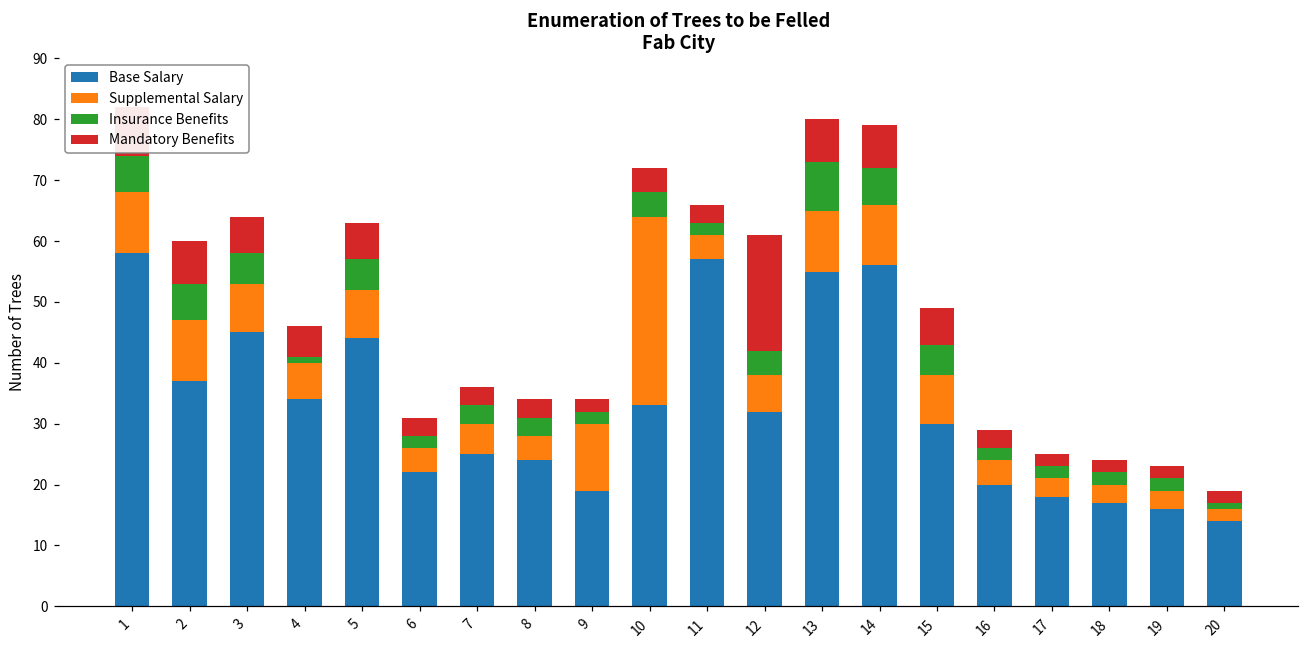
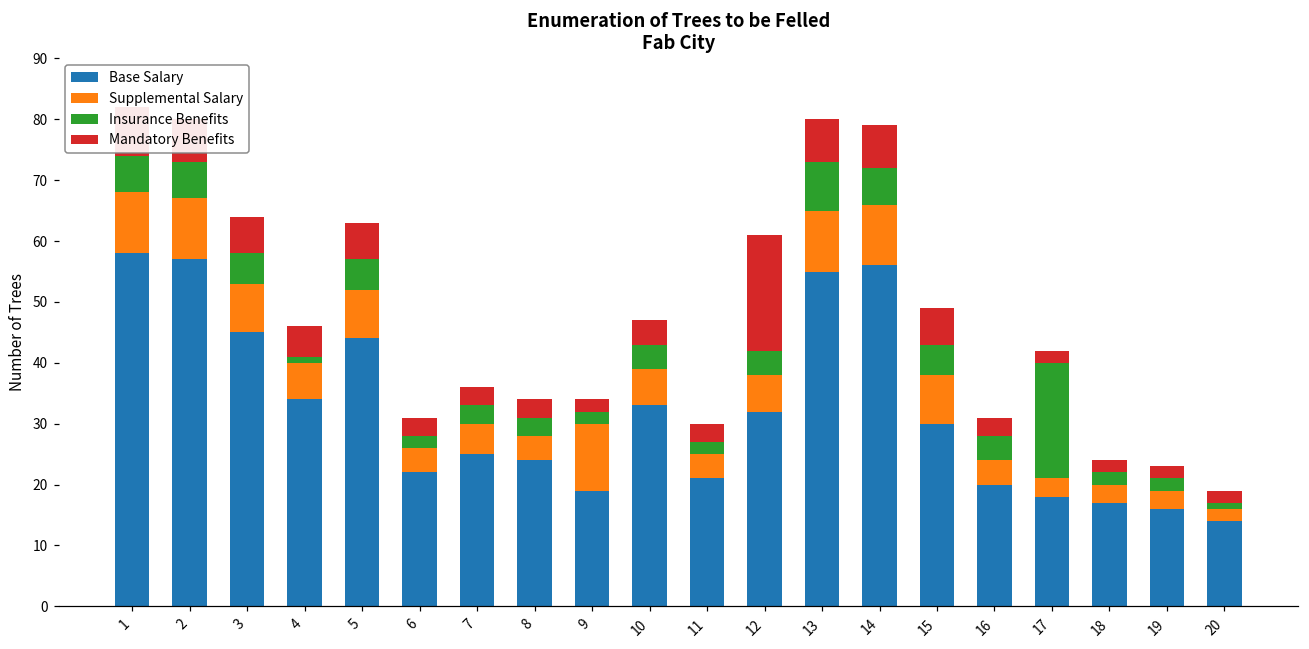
Base Salary, 2: 37 -> 57
Supplemental Salary, 10: 31 -> 6
Base Salary, 11: 57 -> 21
Insurance Benefits, 16: 2 -> 4
Insurance Benefits, 17: 2 -> 19
